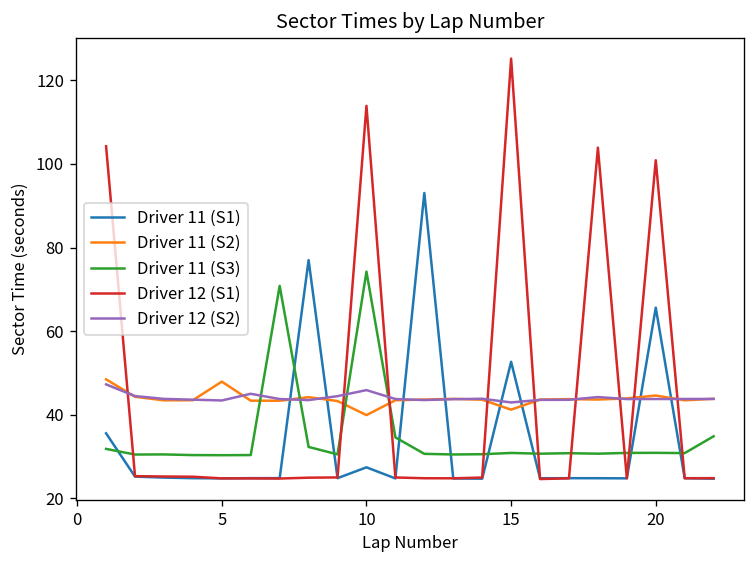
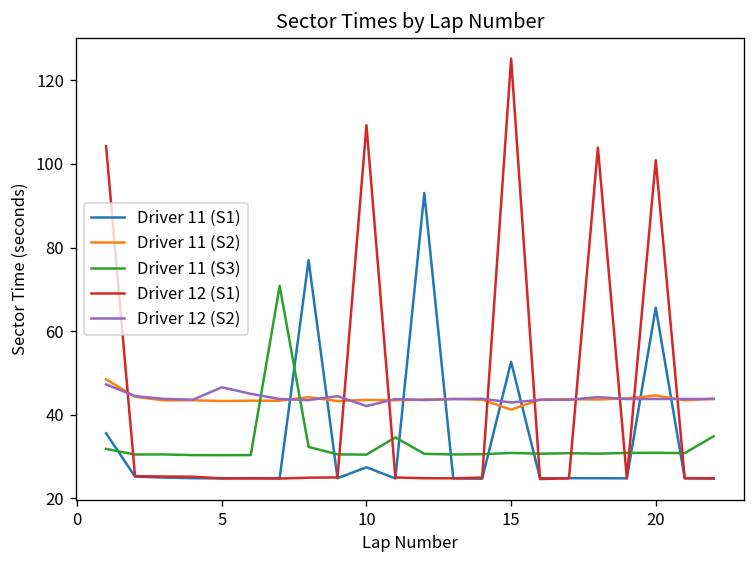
Driver 11 (S2), 5: 48 -> 43
Driver 12 (S2), 5: 43 -> 47
Driver 11 (S2), 10: 40 -> 44
Driver 11 (S3), 10: 74 -> 30
Driver 12 (S1), 10: 114 -> 109
Driver 12 (S2), 10: 46 -> 42
